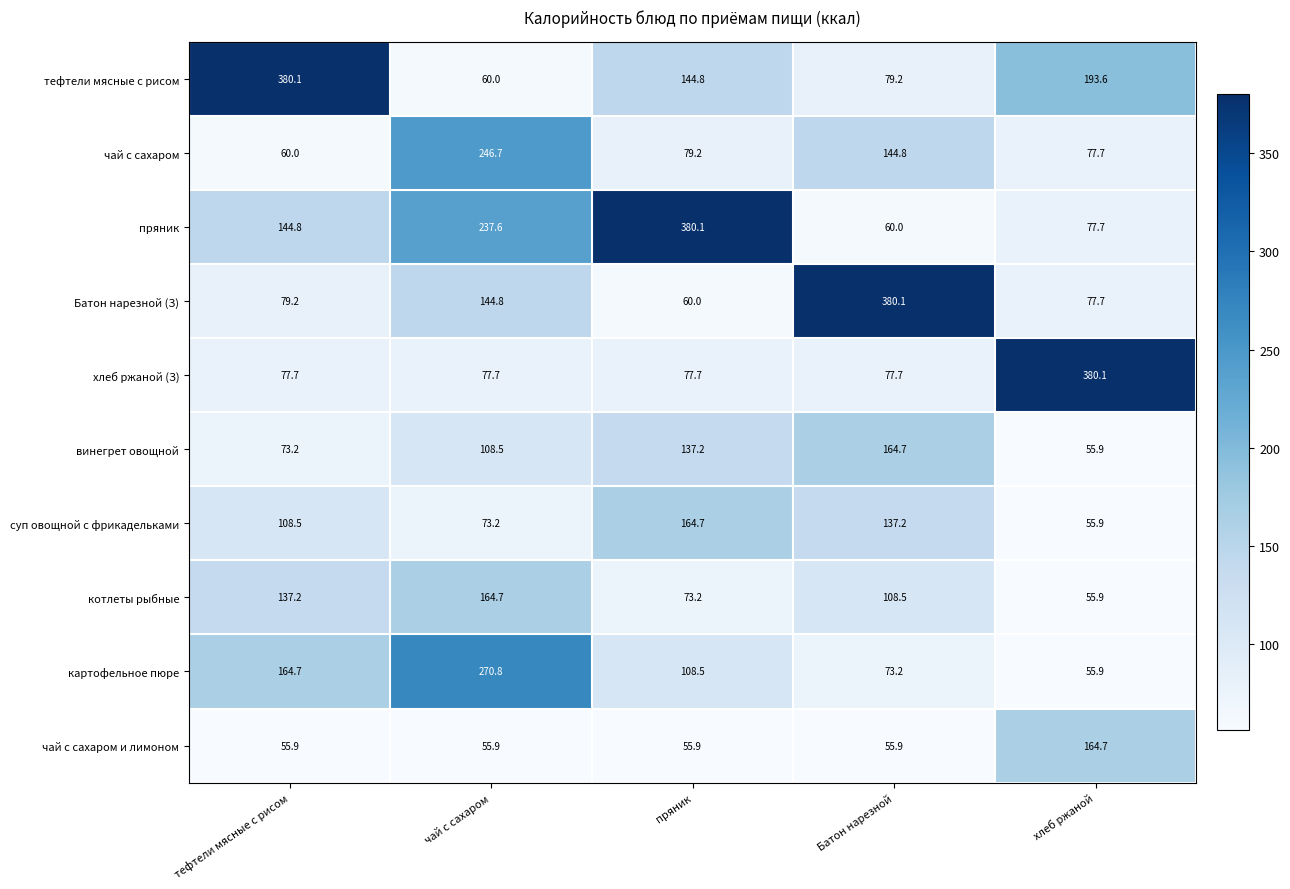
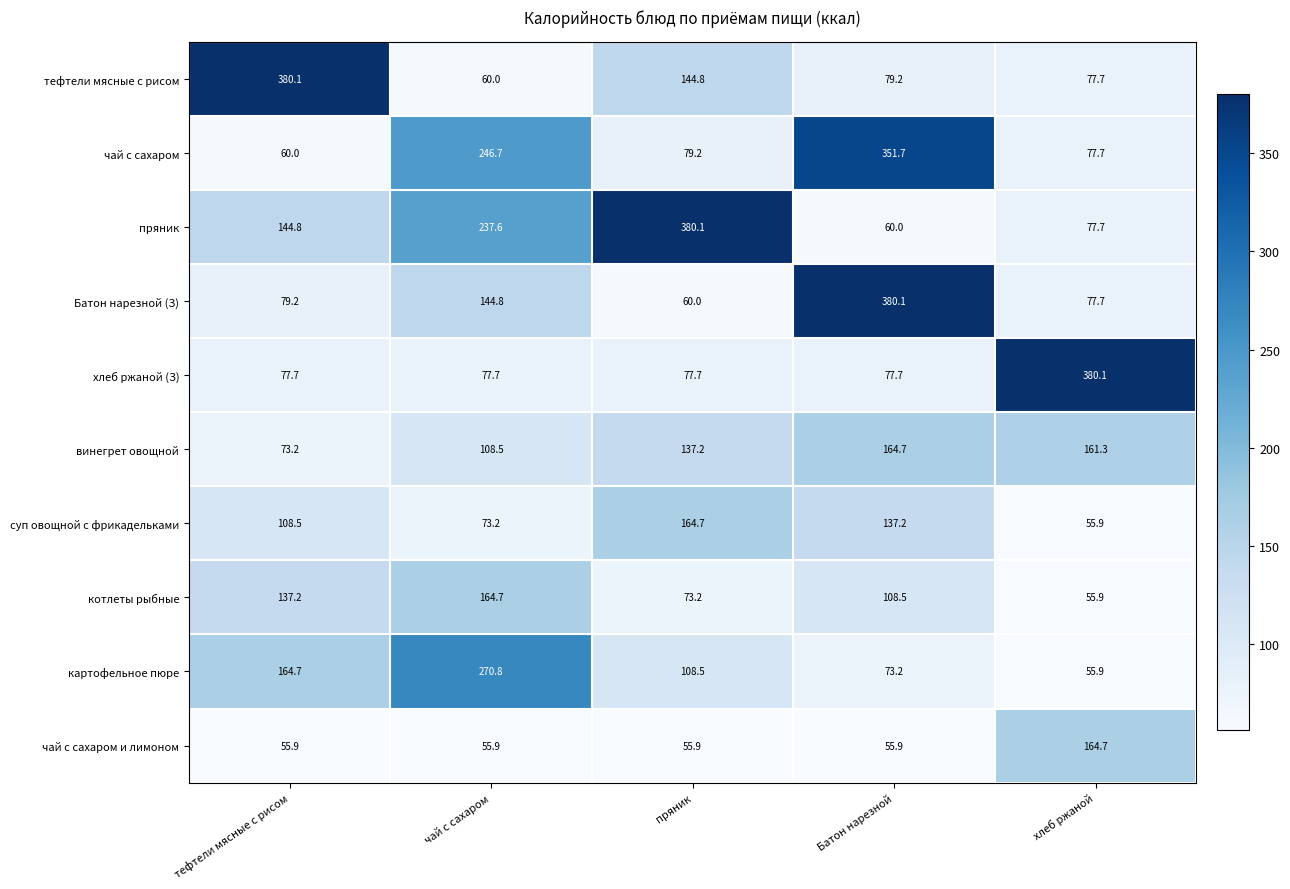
тефтели мясные с рисом, хлеб ржаной: 193.6 -> 77.7
чай с сахаром, Батон нарезной: 144.8 -> 351.7
винегрет овощной, хлеб ржаной: 55.9 -> 161.3
